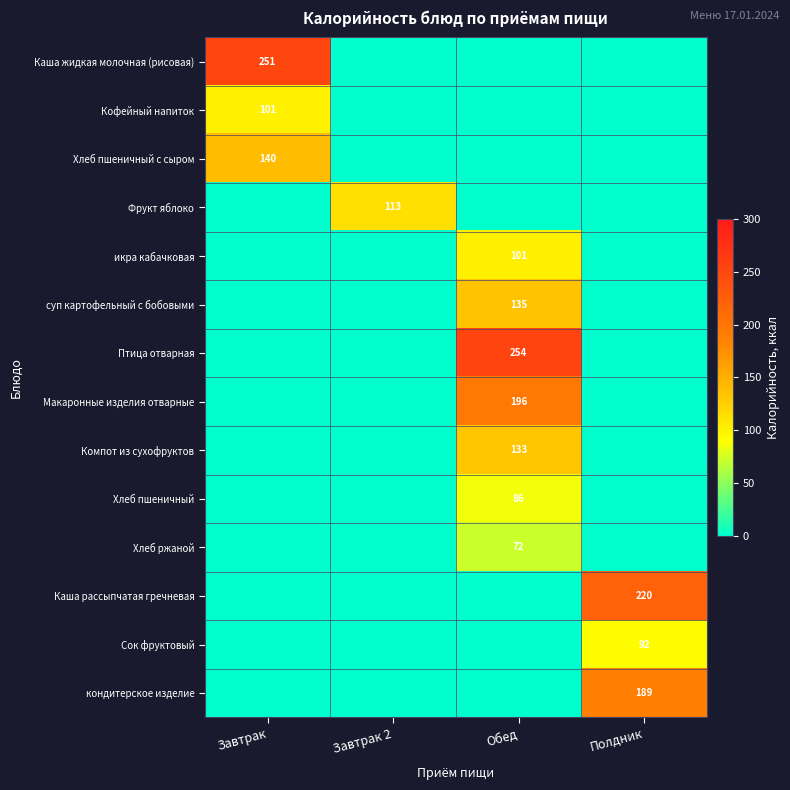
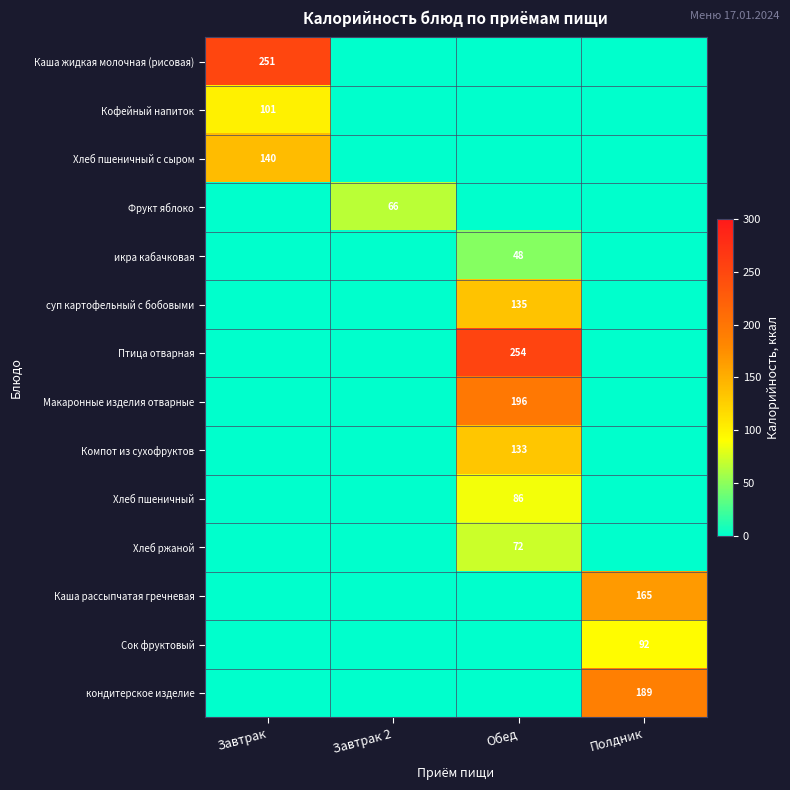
Фрукт яблоко, Завтрак 2: 113 -> 66
икра кабачковая, Обед: 101 -> 48
Каша рассыпчатая гречневая, Полдник: 220 -> 165
